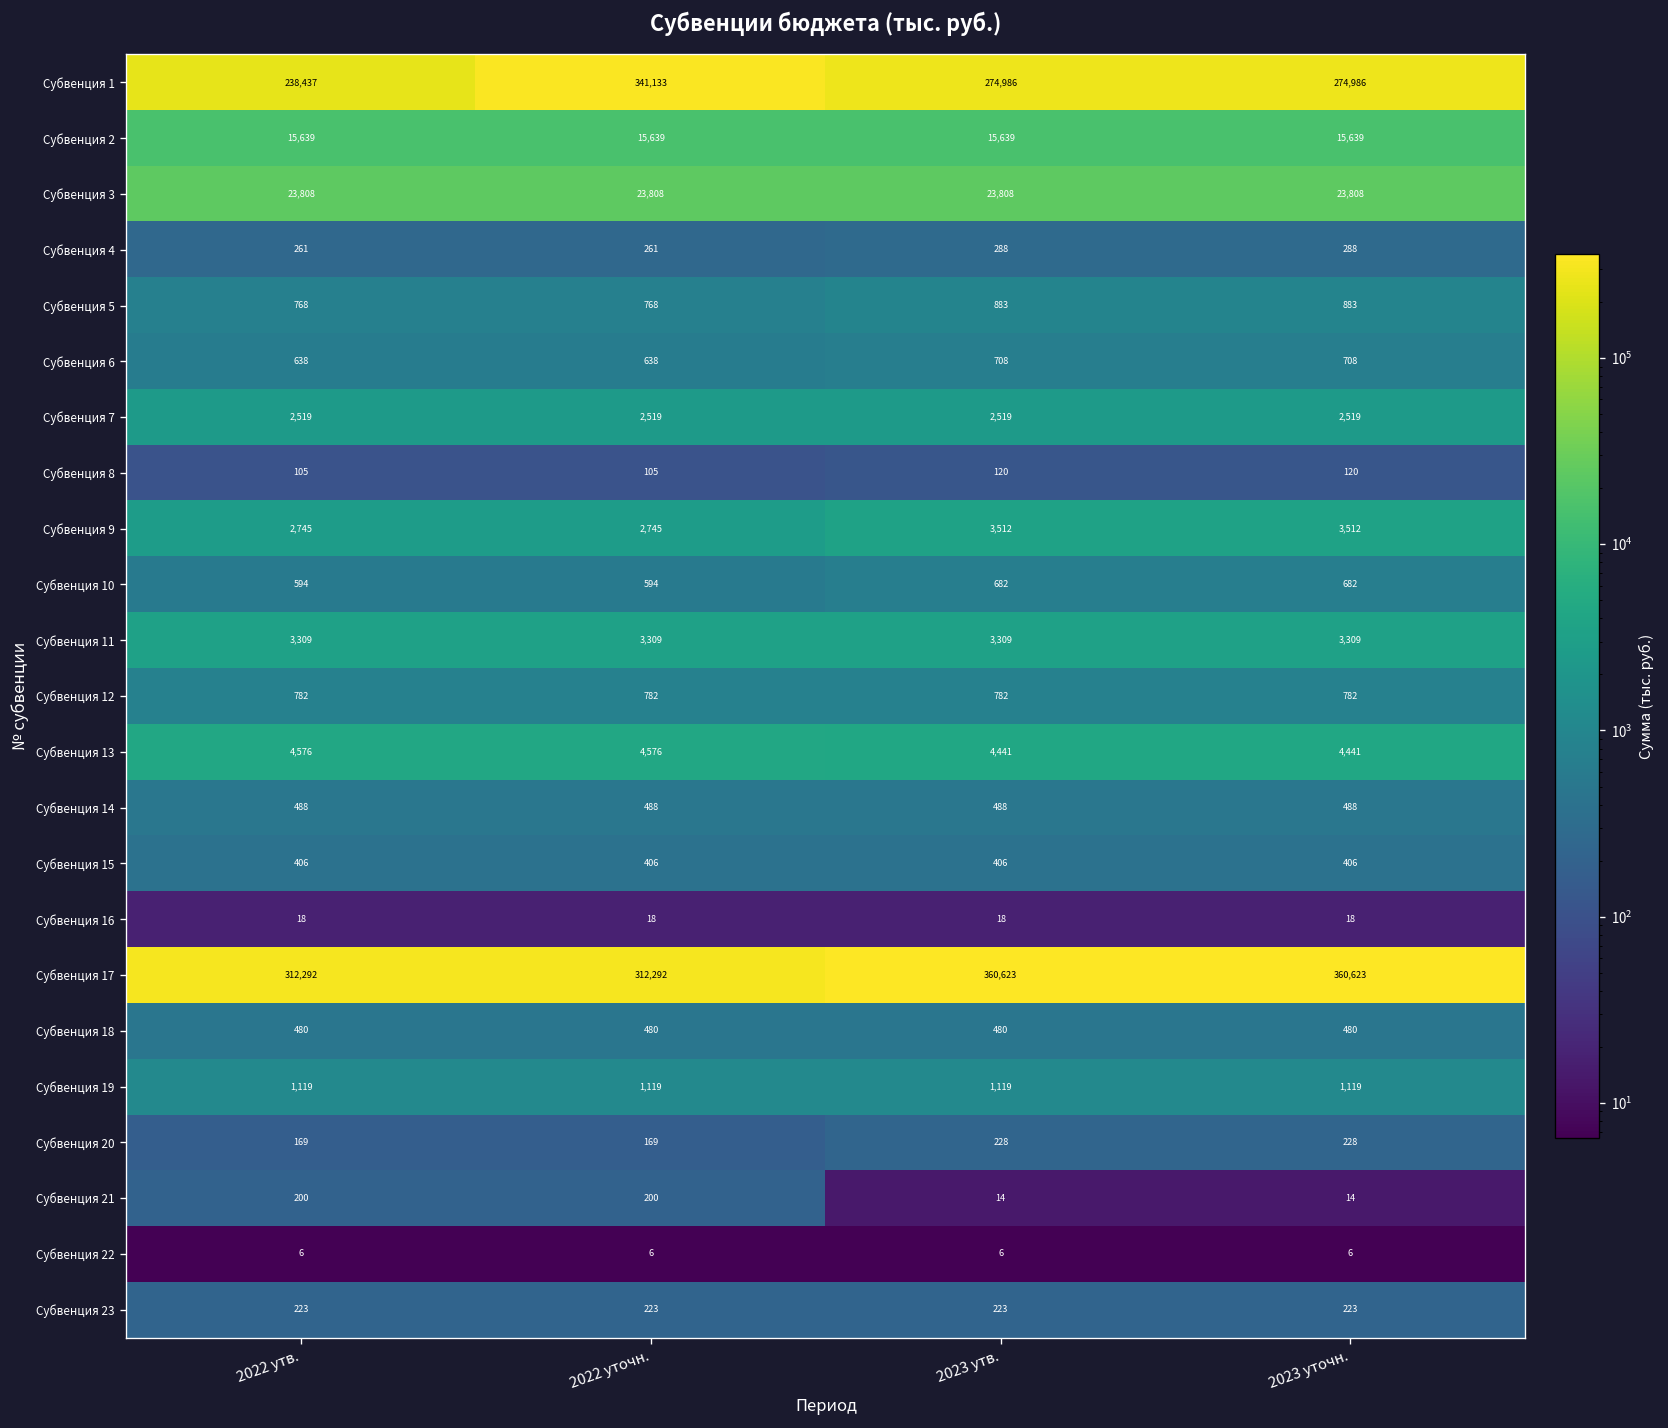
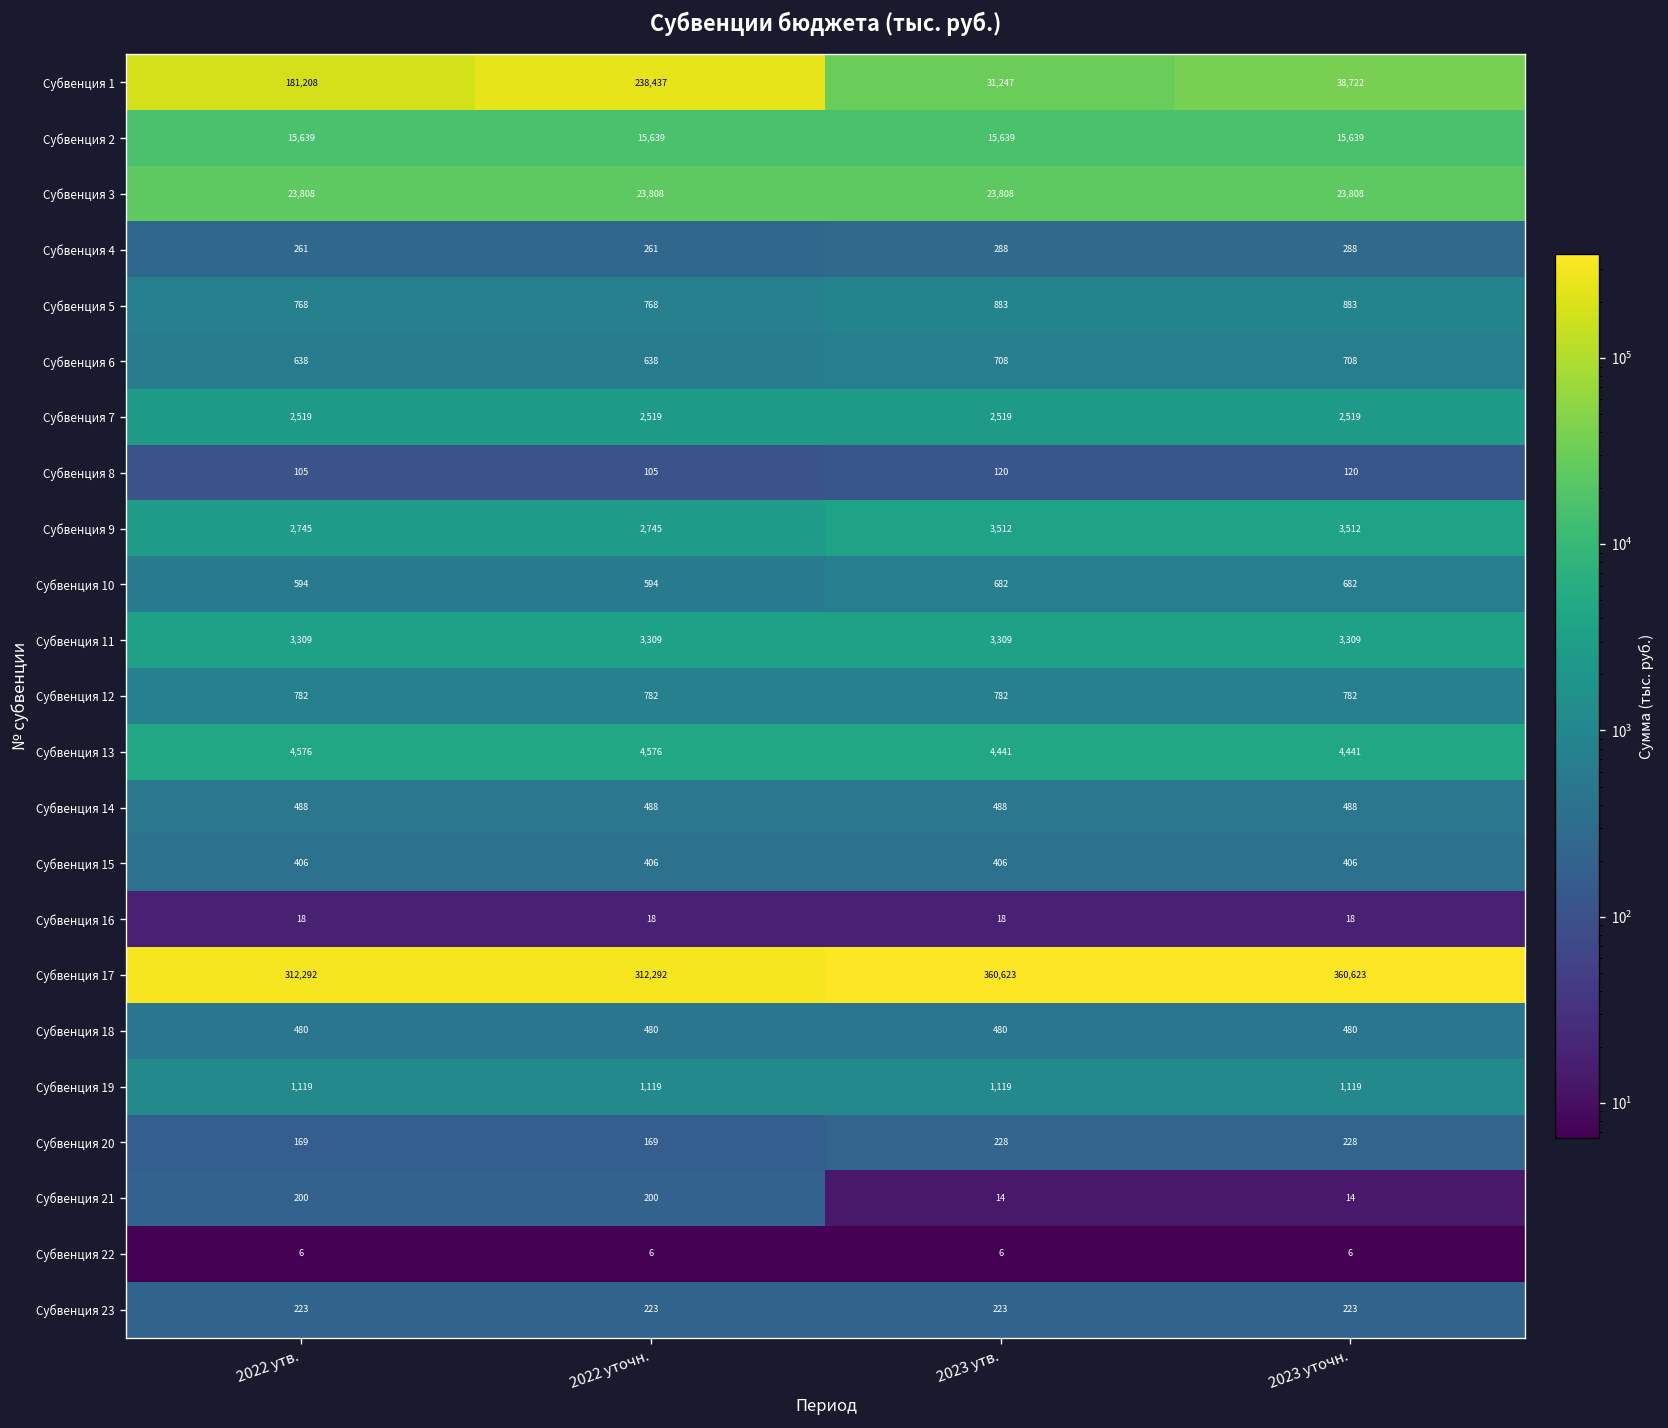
Субвенция 1, 2022 утв.: 238,437 -> 181,208
Субвенция 1, 2022 уточн.: 341,133 -> 238,437
Субвенция 1, 2023 утв.: 274,986 -> 31,247
Субвенция 1, 2023 уточн.: 274,986 -> 38,722
